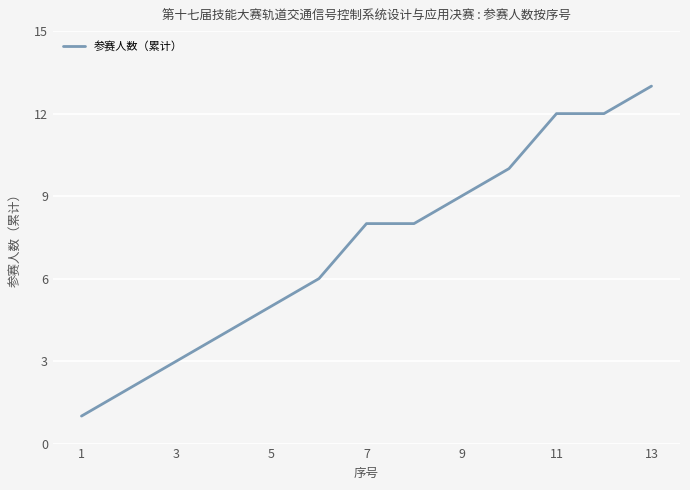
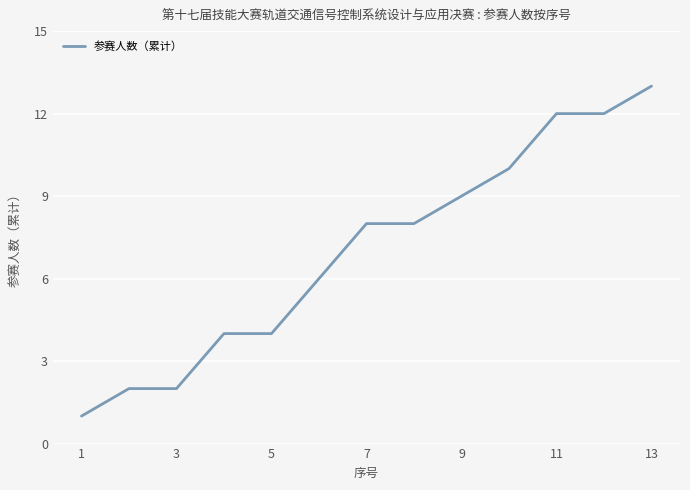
3: 3 -> 2
5: 5 -> 4
